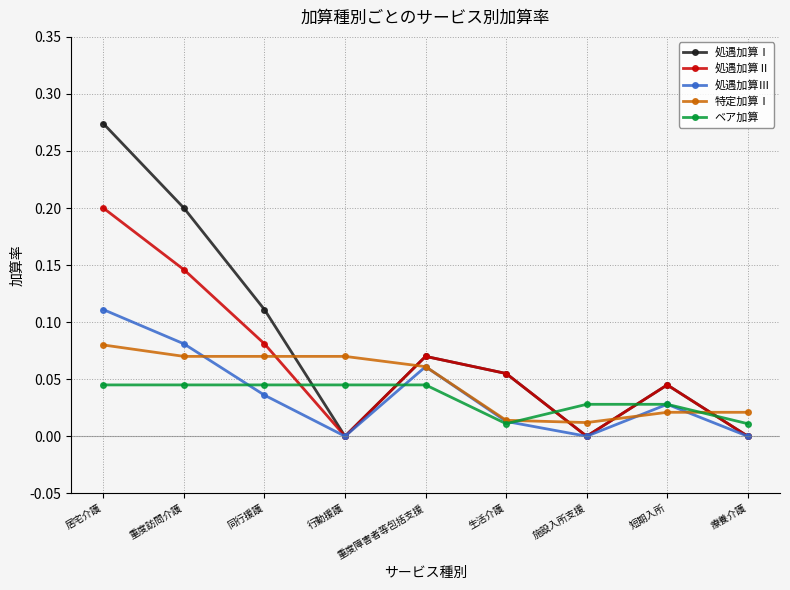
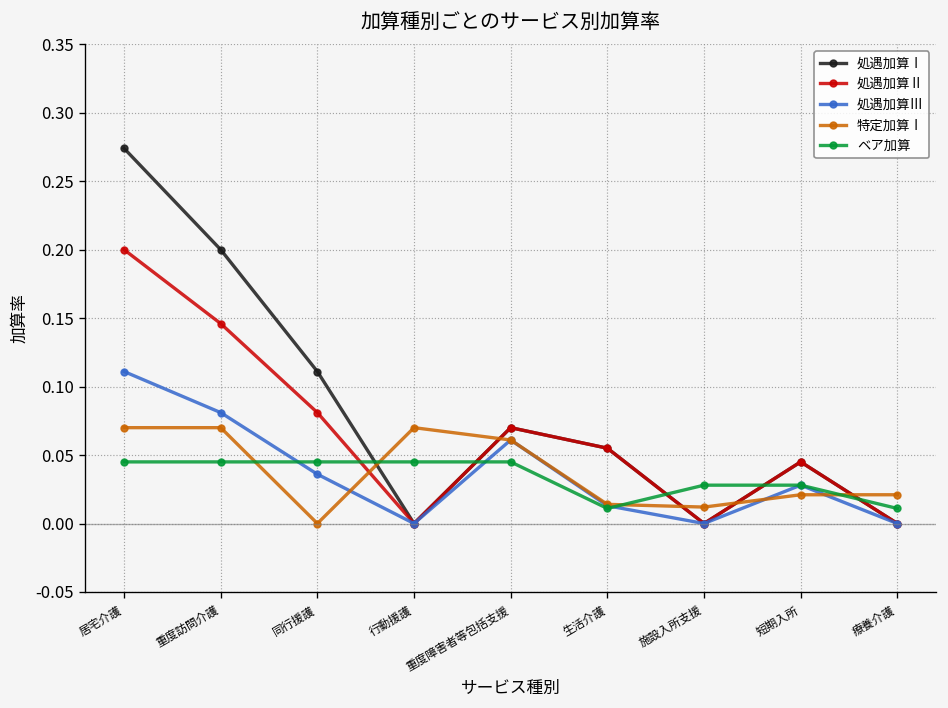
特定加算Ⅰ, 居宅介護: 0.08 -> 0.07
特定加算Ⅰ, 同行援護: 0.07 -> 0.00
